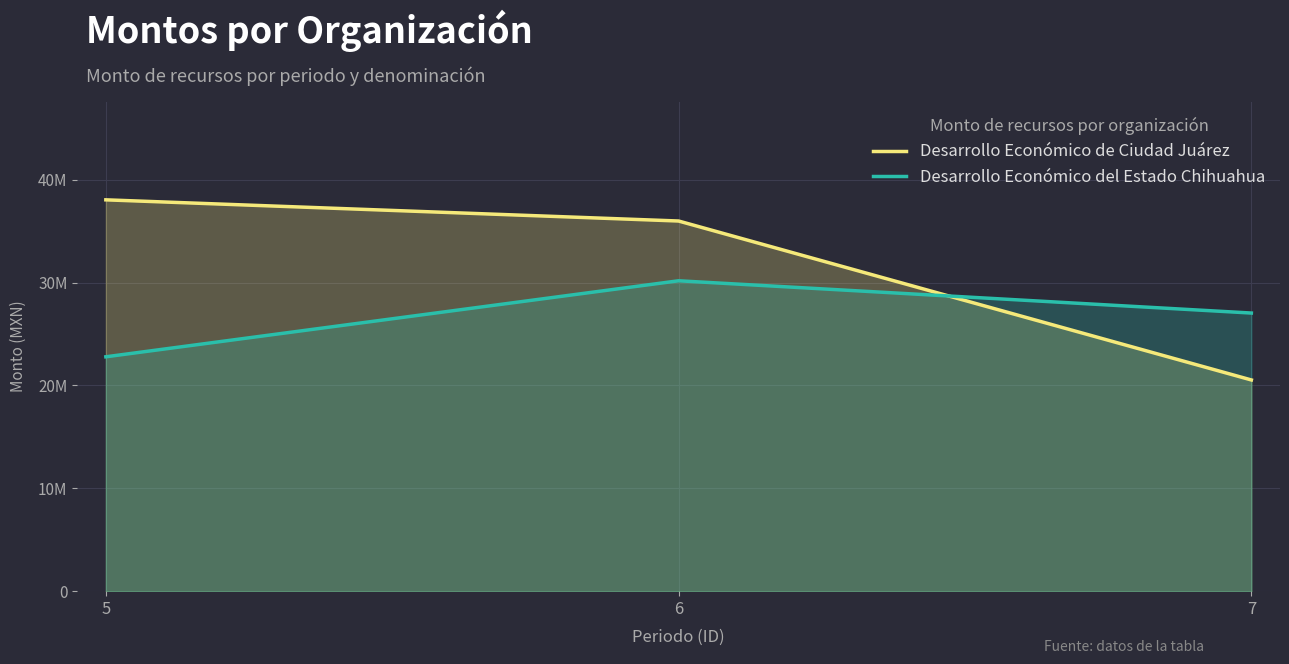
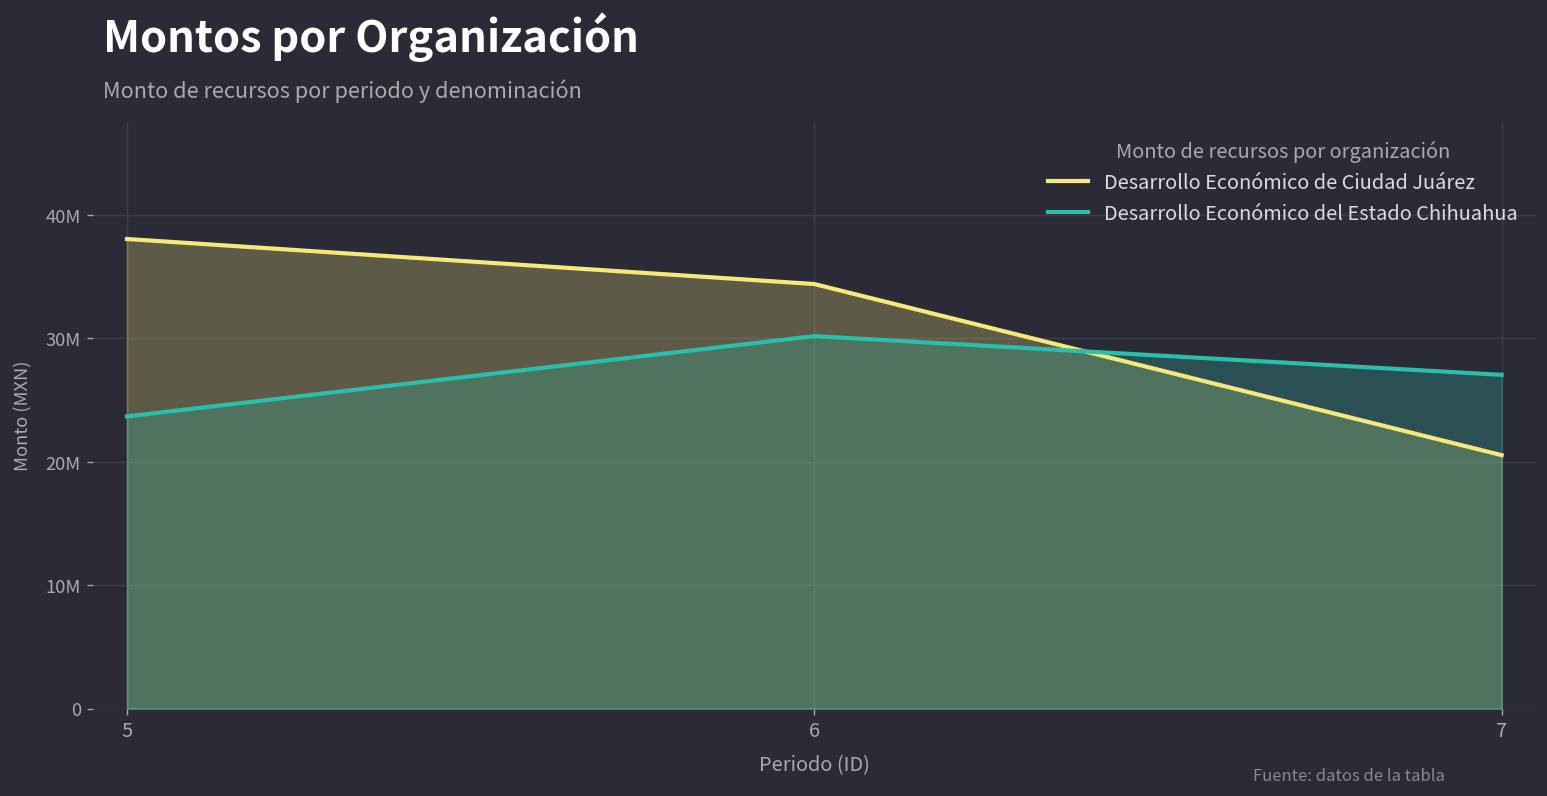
Desarrollo Económico del Estado Chihuahua, 5: 22800000 -> 23700000
Desarrollo Económico de Ciudad Juárez, 6: 36000000 -> 34400000
